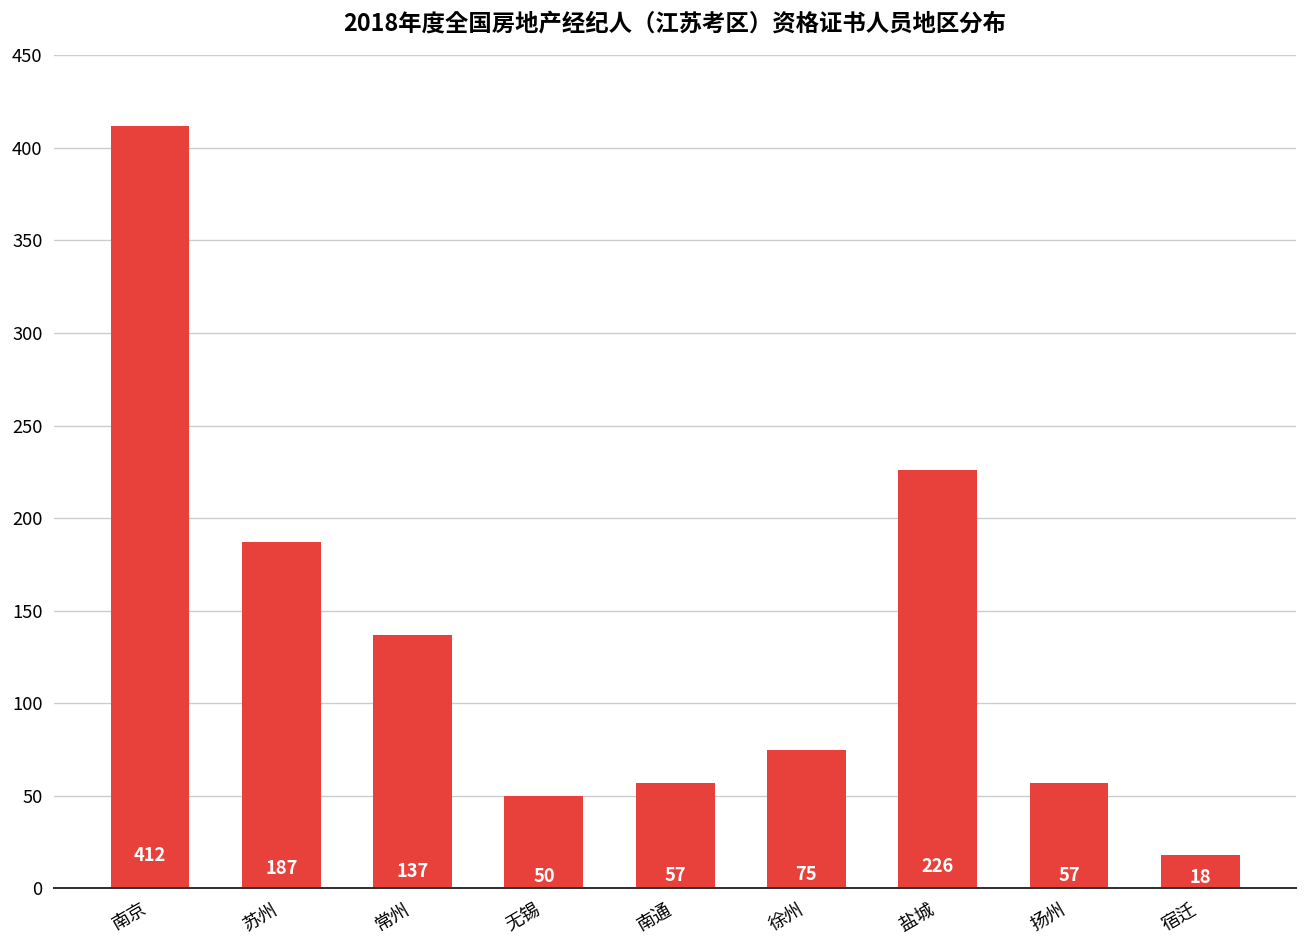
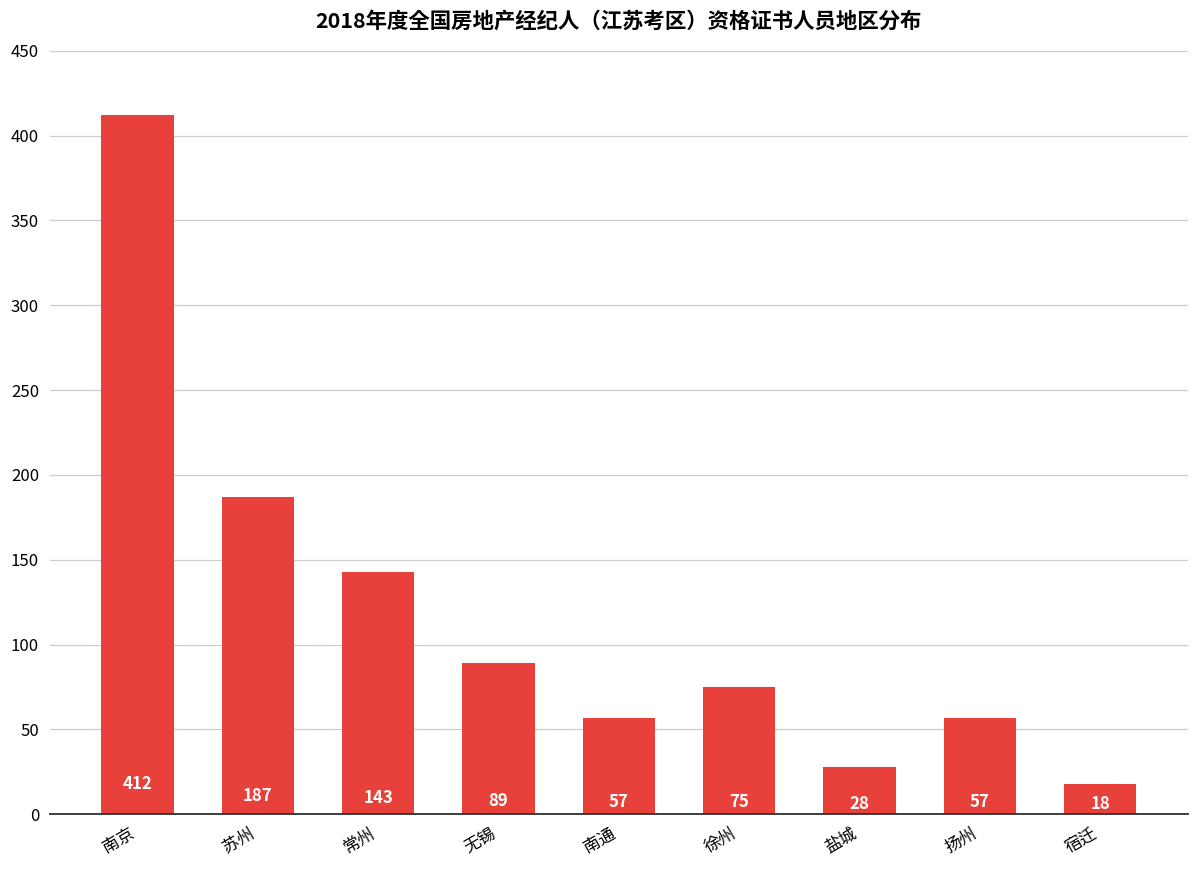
常州: 137 -> 143
无锡: 50 -> 89
盐城: 226 -> 28
